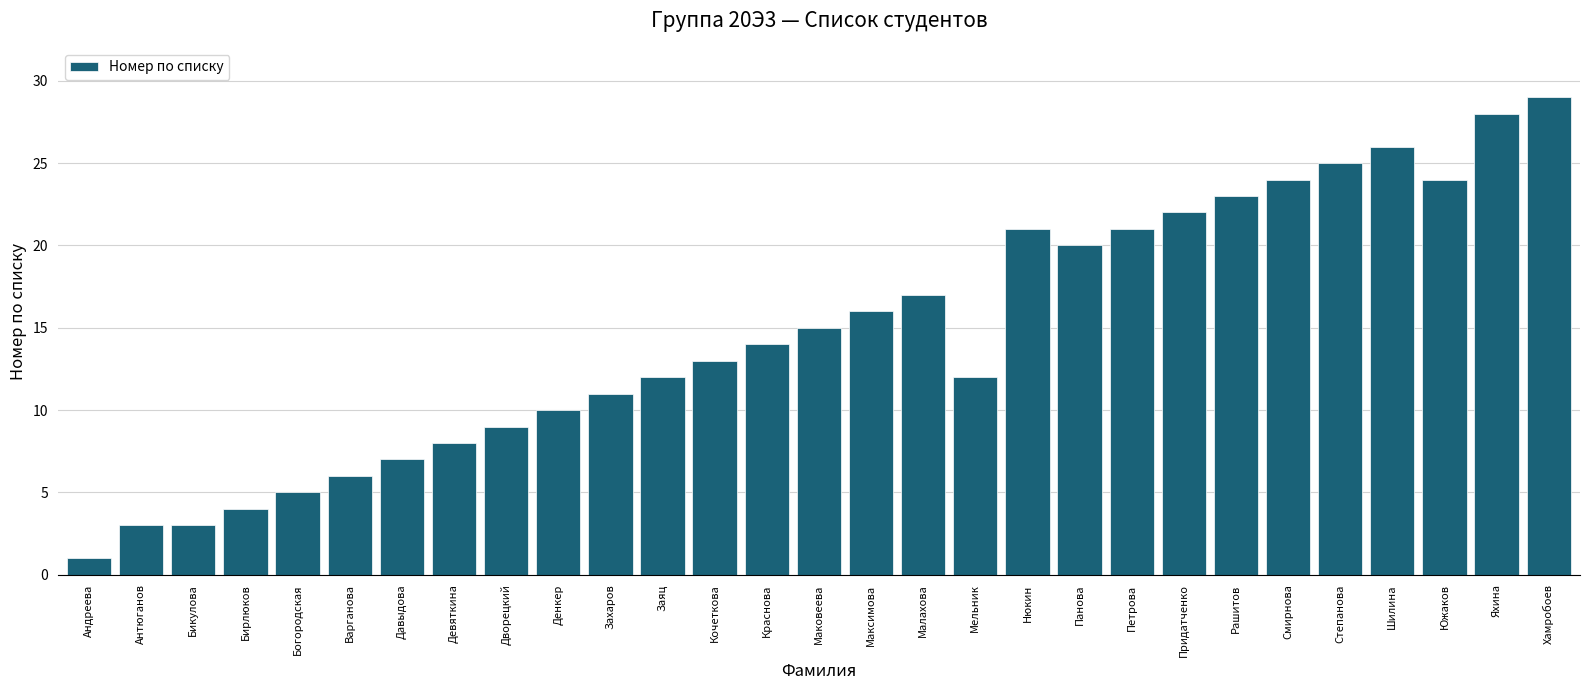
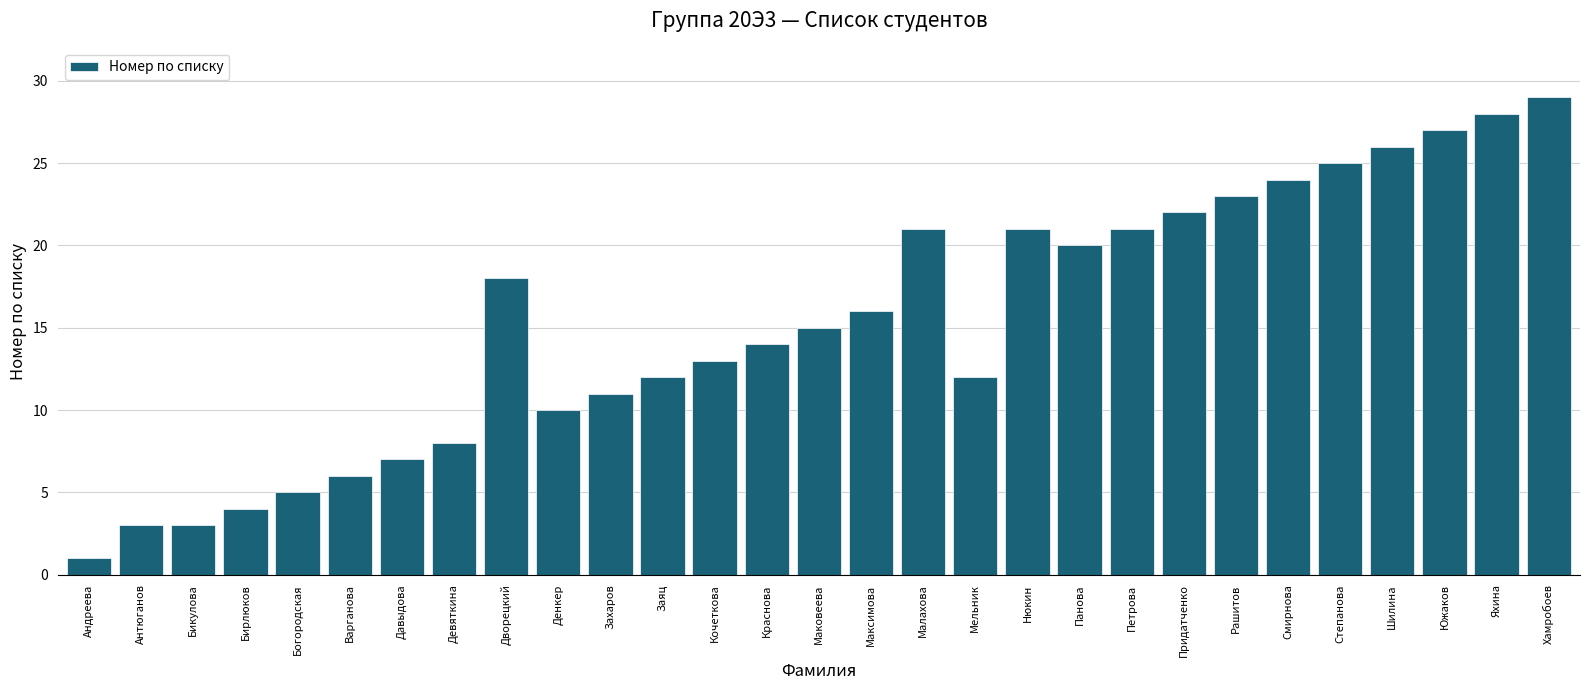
Дворецкий: 9 -> 18
Малахова: 17 -> 21
Южаков: 24 -> 27
